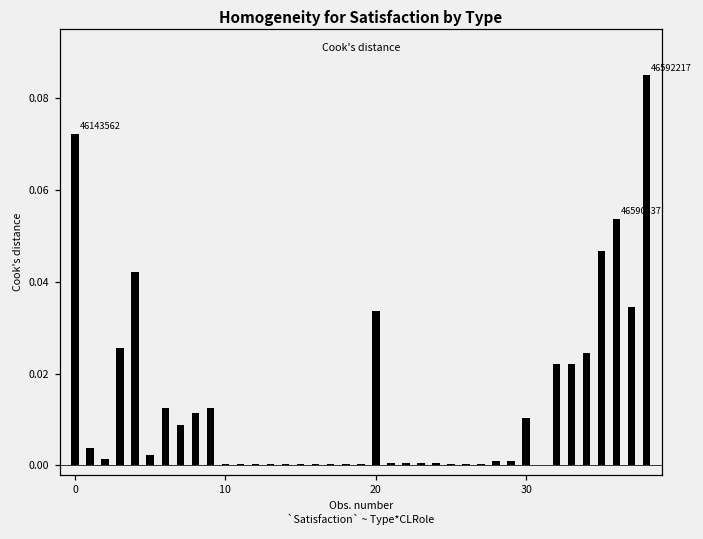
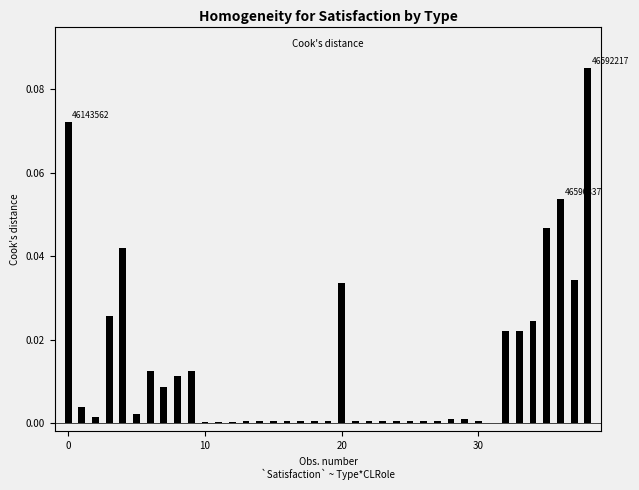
30: 0.010 -> 0.000
